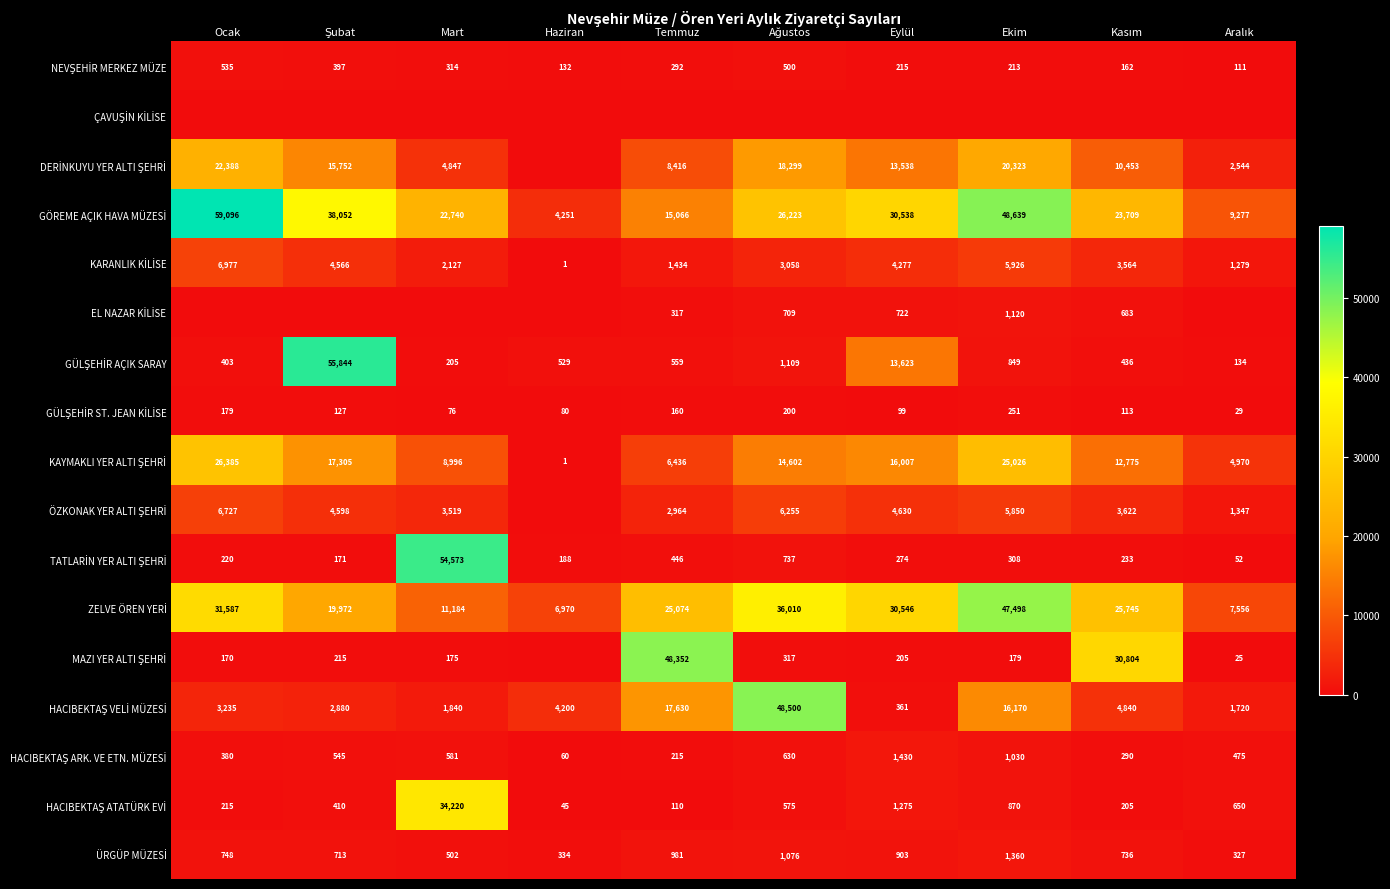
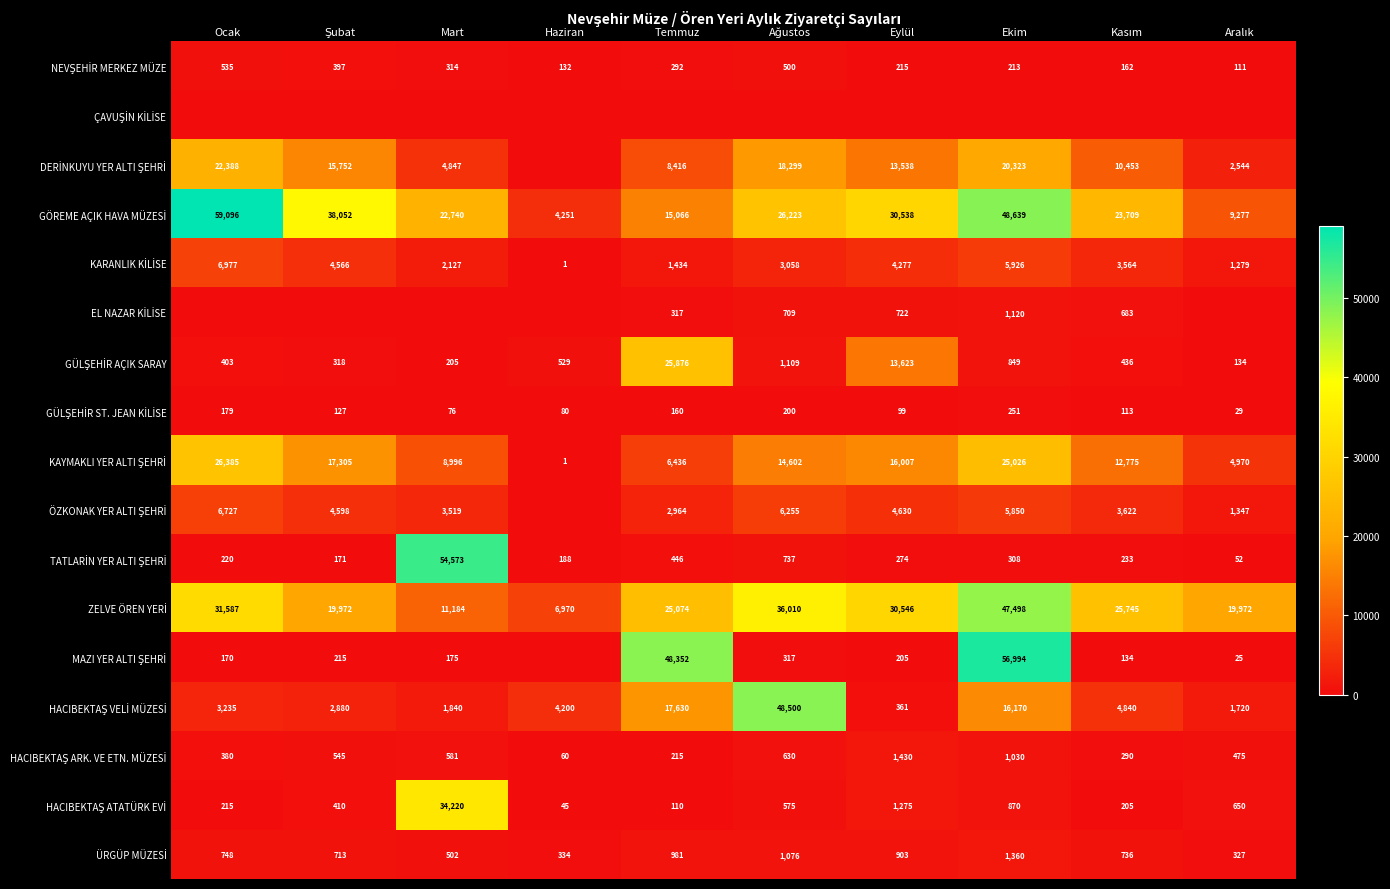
GÜLŞEHİR AÇIK SARAY, Şubat: 55,844 -> 318
GÜLŞEHİR AÇIK SARAY, Temmuz: 559 -> 25,876
ZELVE ÖREN YERİ, Aralık: 7,556 -> 19,972
MAZI YER ALTI ŞEHRİ, Ekim: 179 -> 56,994
MAZI YER ALTI ŞEHRİ, Kasım: 30,804 -> 134
